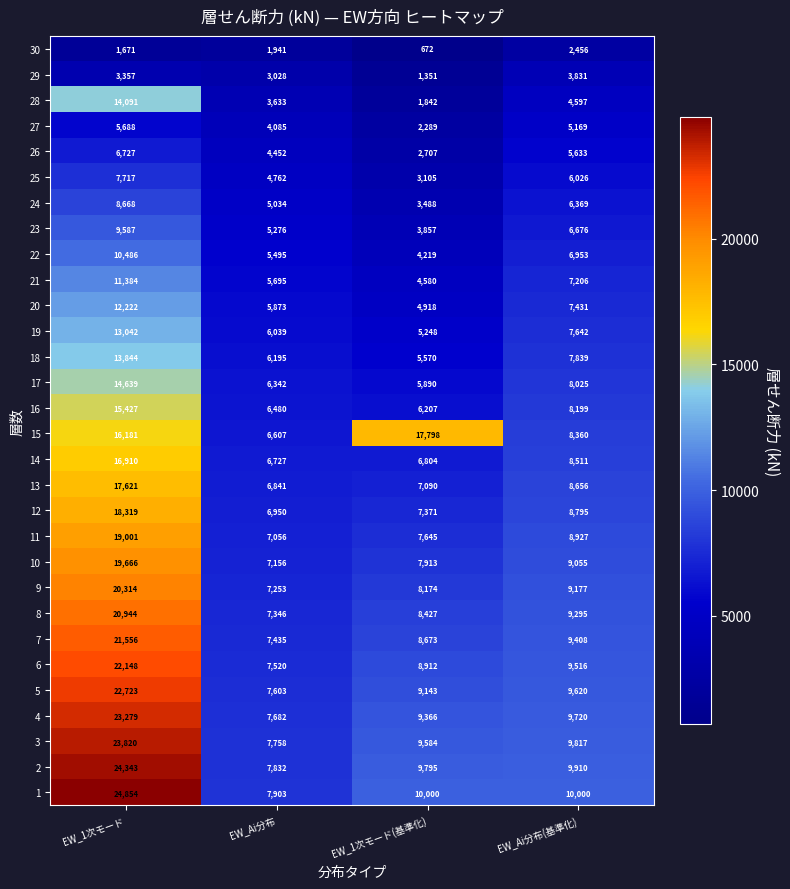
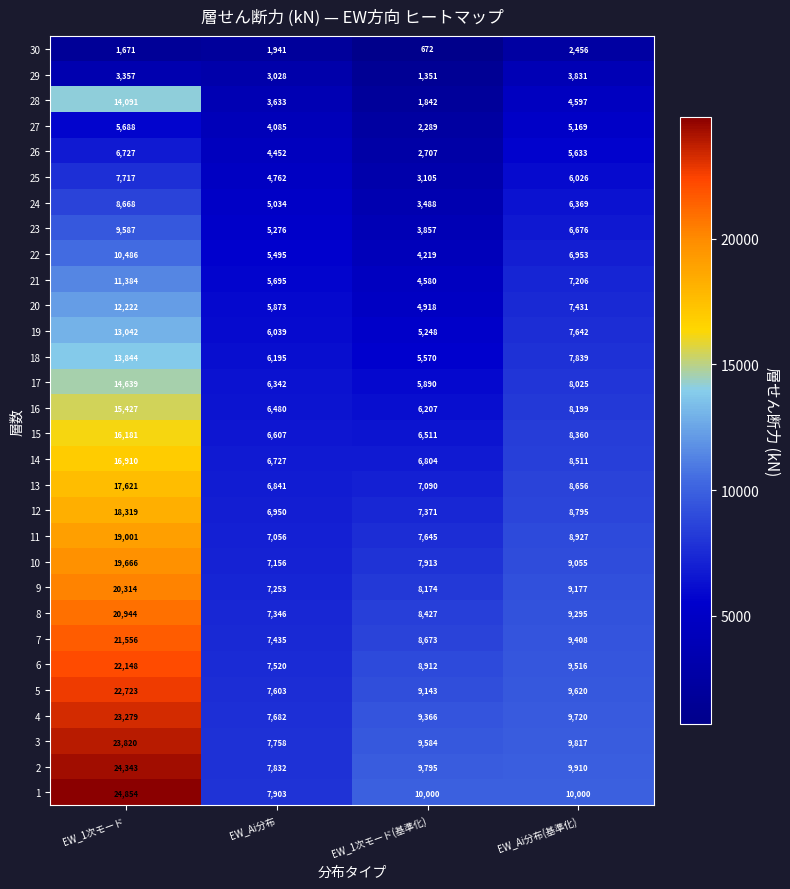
15, EW_1次モード(基準化): 17,798 -> 6,511
